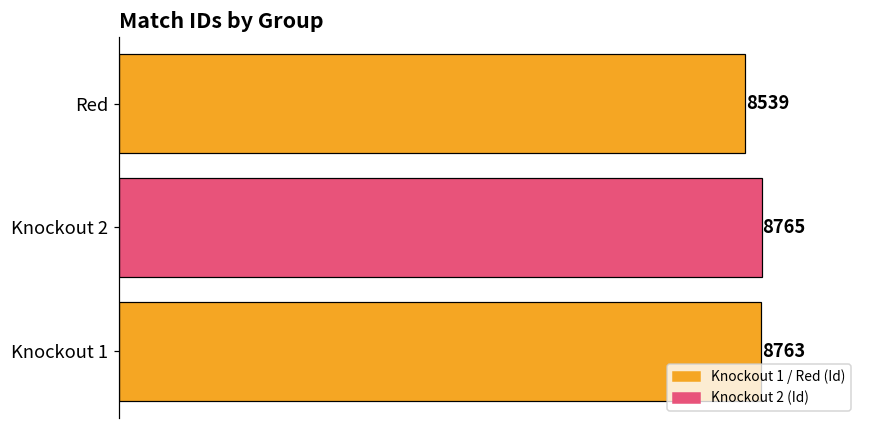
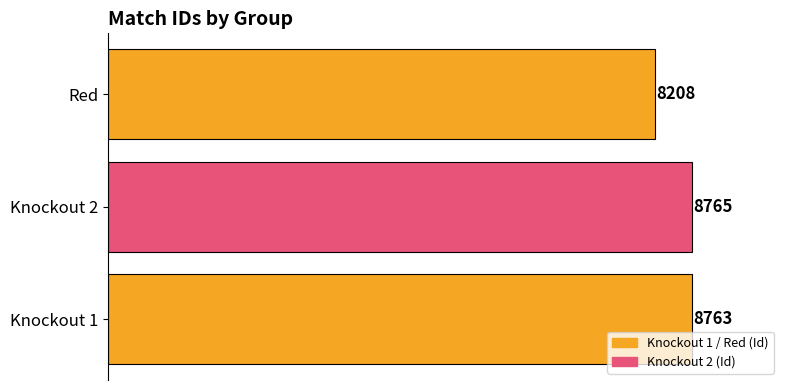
Red: 8539 -> 8208
